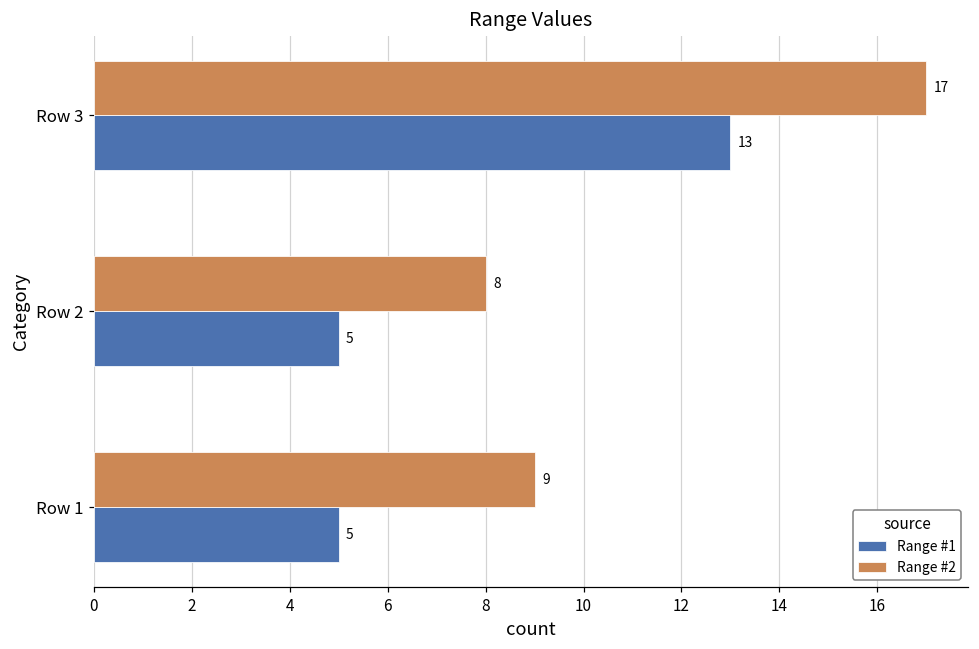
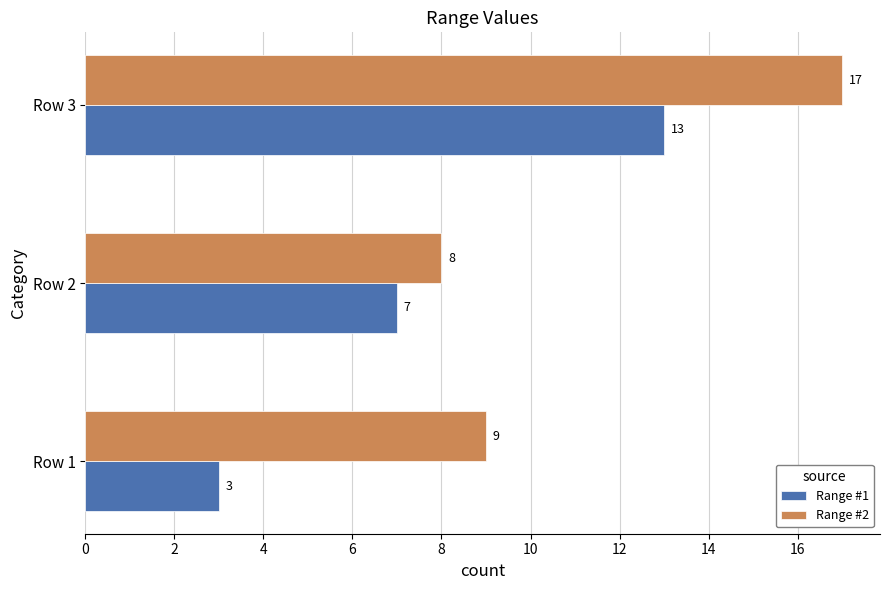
Range #1, Row 2: 5 -> 7
Range #1, Row 1: 5 -> 3
